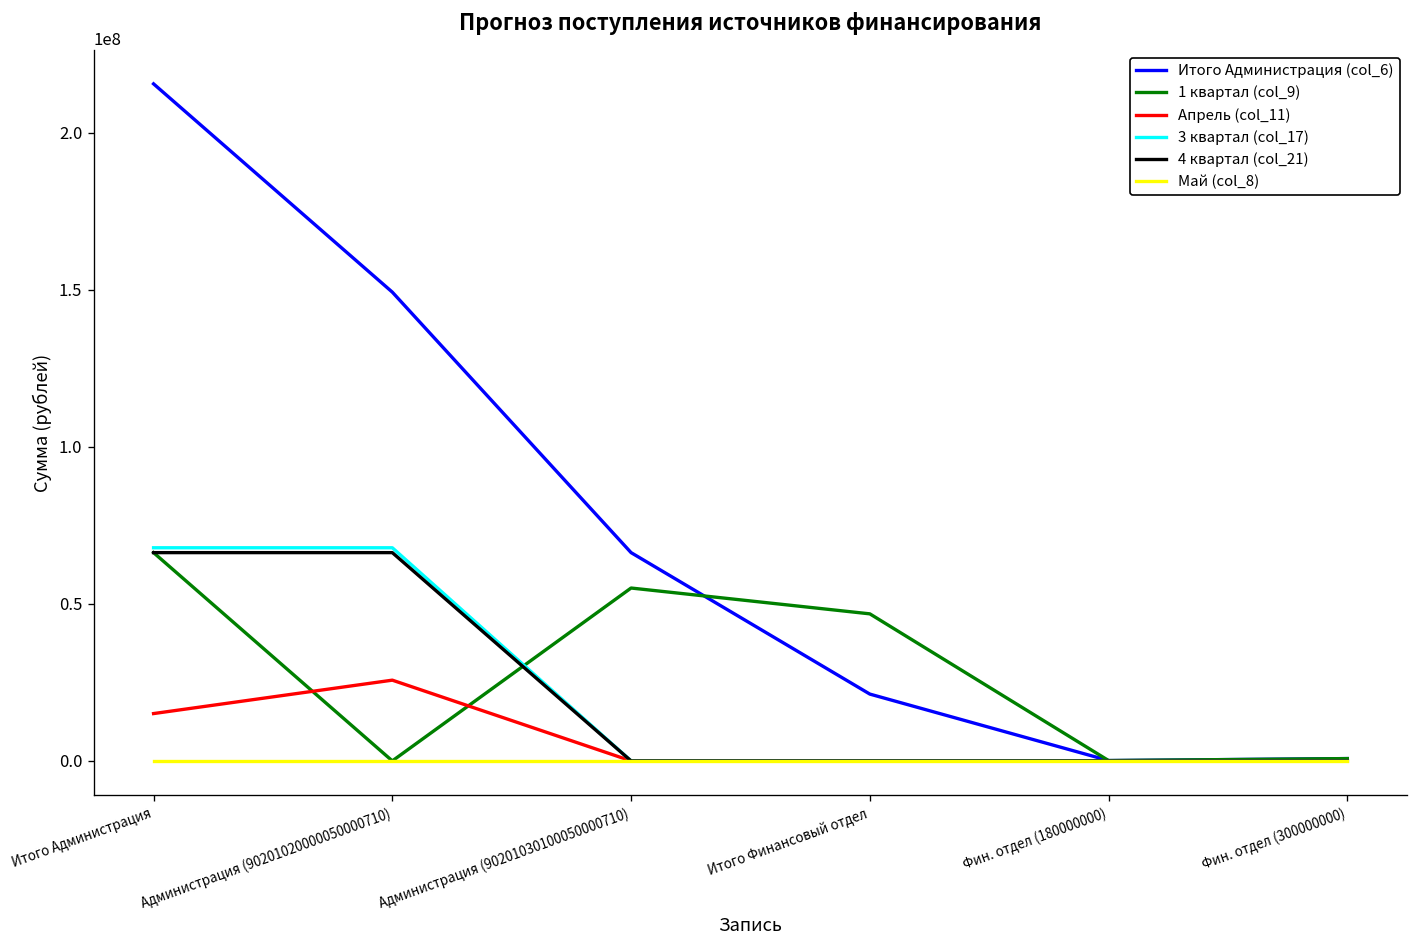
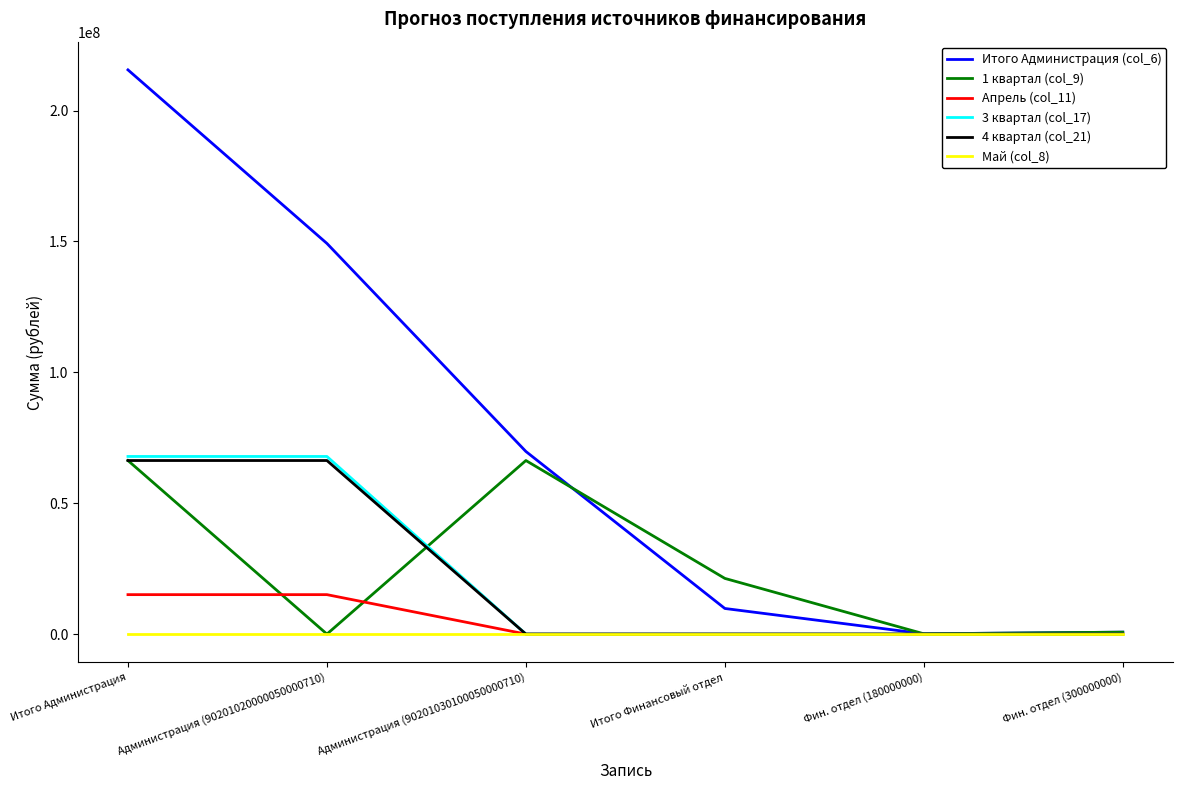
Апрель (col_11), Администрация (90201020000050000710): 26000000 -> 15000000
Итого Администрация (col_6), Администрация (90201030100050000710): 66000000 -> 70000000
1 квартал (col_9), Администрация (90201030100050000710): 55000000 -> 66000000
Итого Администрация (col_6), Итого Финансовый отдел: 21000000 -> 10000000
1 квартал (col_9), Итого Финансовый отдел: 47000000 -> 21000000
